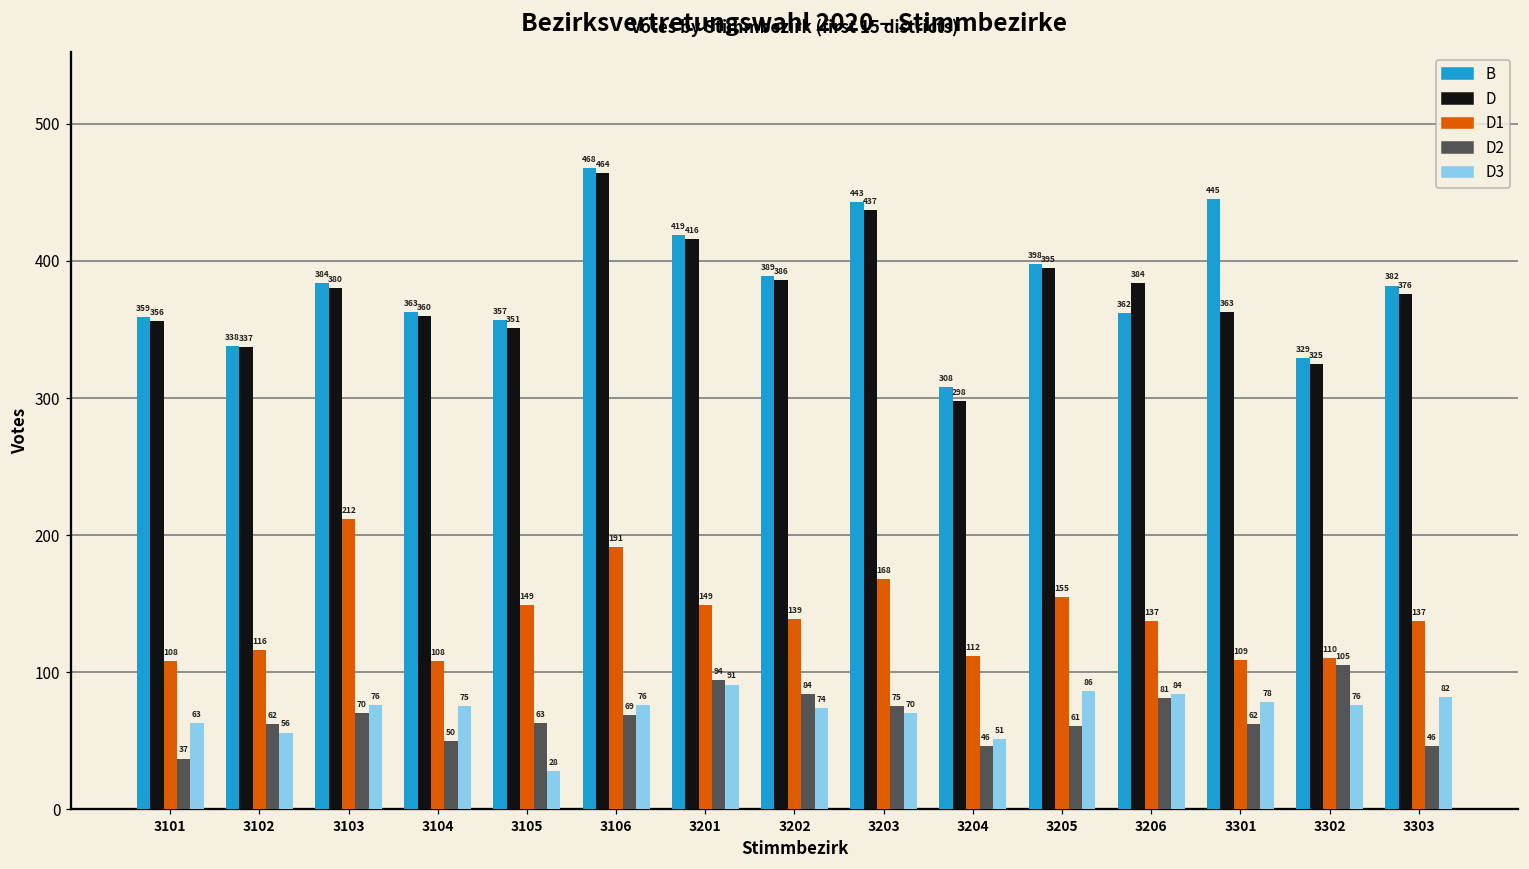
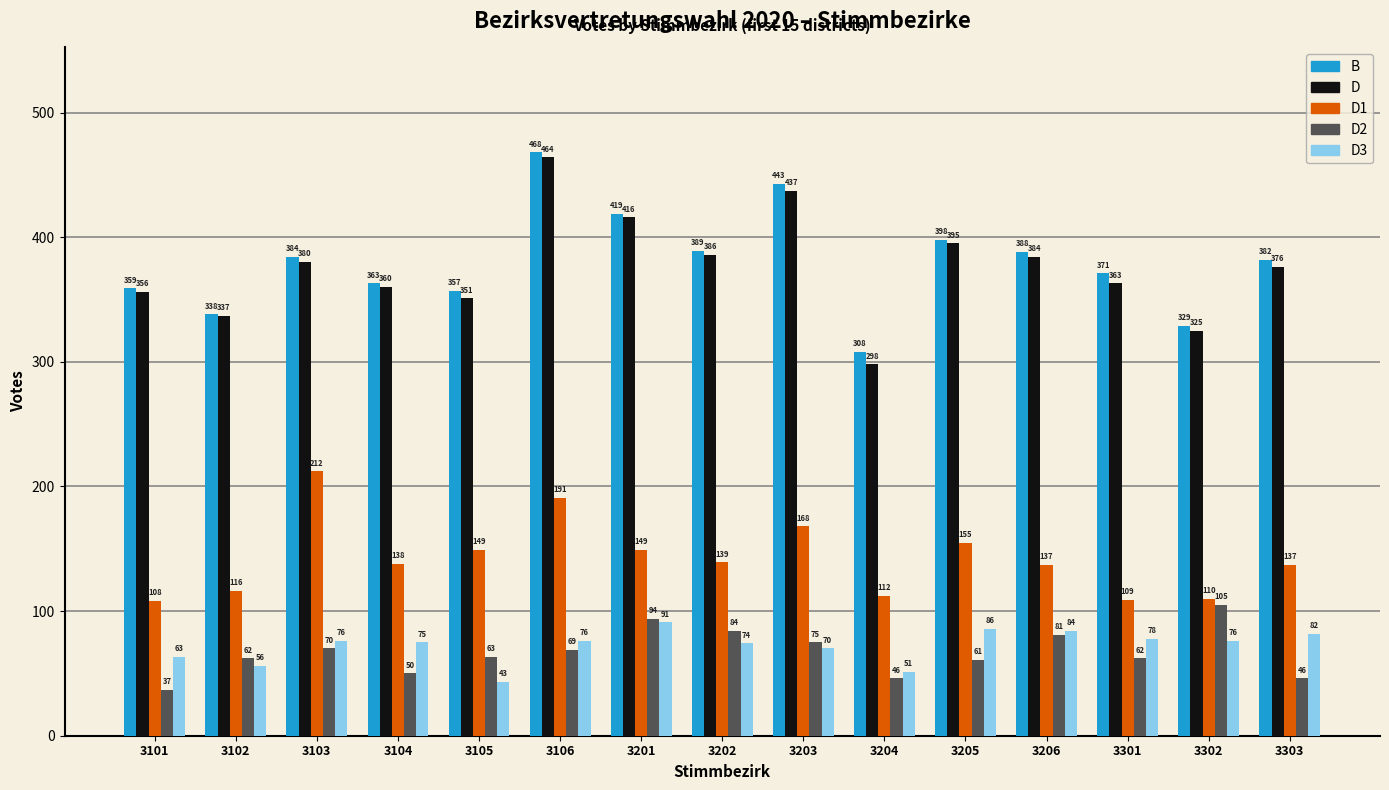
D1, 3104: 108 -> 138
D3, 3105: 28 -> 43
B, 3206: 362 -> 388
B, 3301: 445 -> 371
